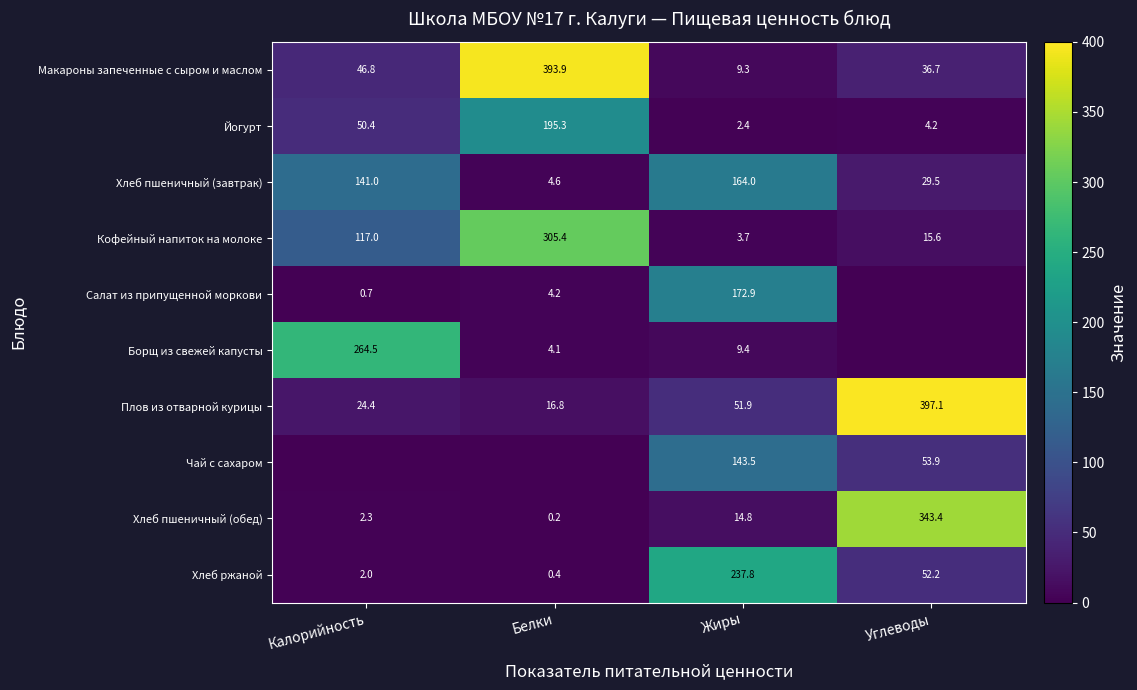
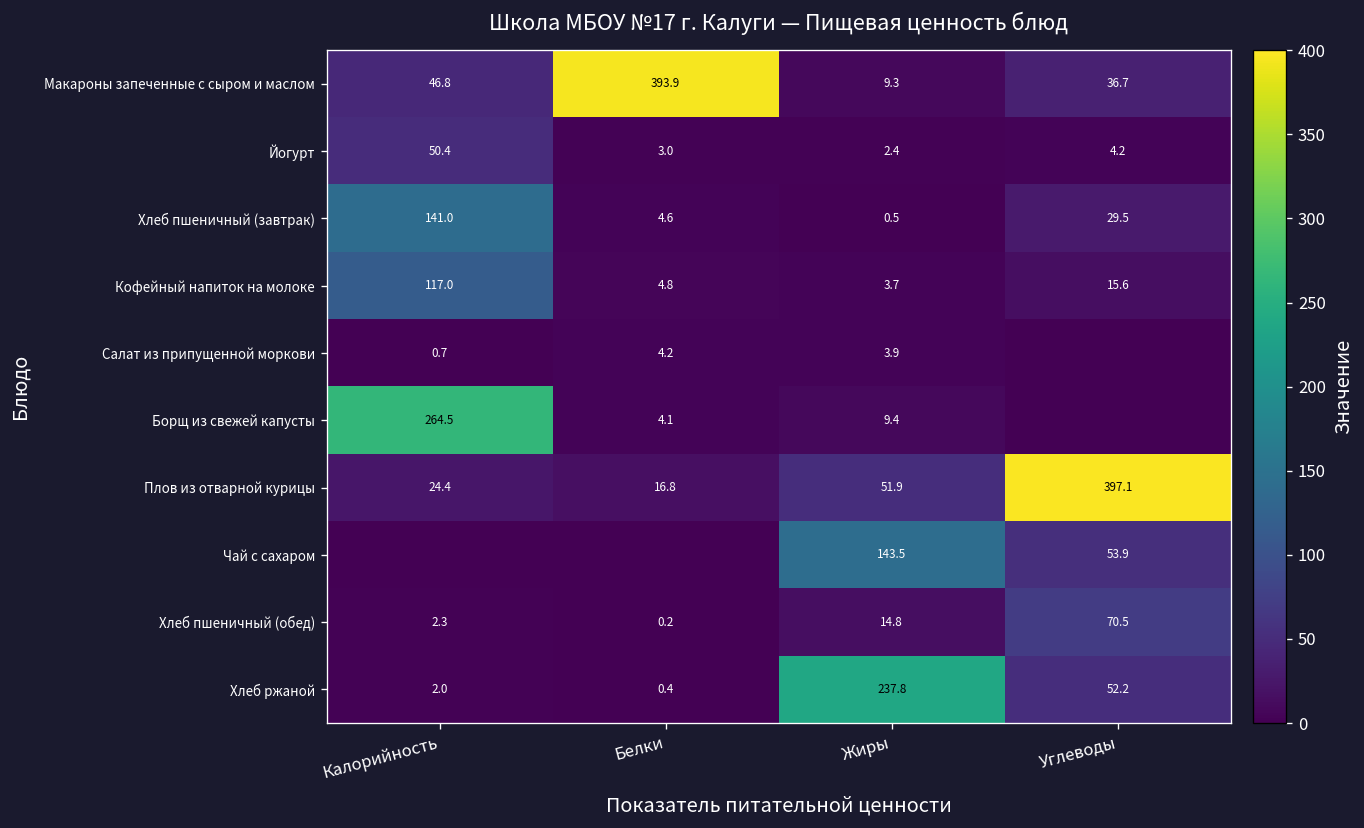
Йогурт, Белки: 195.3 -> 3.0
Хлеб пшеничный (завтрак), Жиры: 164.0 -> 0.5
Кофейный напиток на молоке, Белки: 305.4 -> 4.8
Салат из припущенной моркови, Жиры: 172.9 -> 3.9
Хлеб пшеничный (обед), Углеводы: 343.4 -> 70.5
